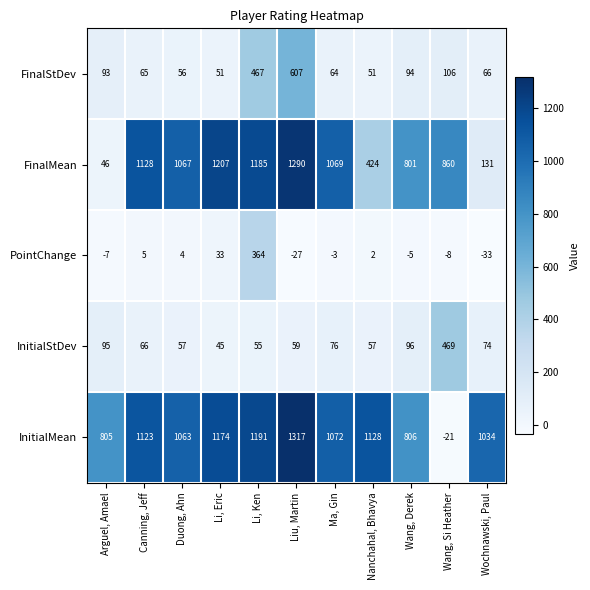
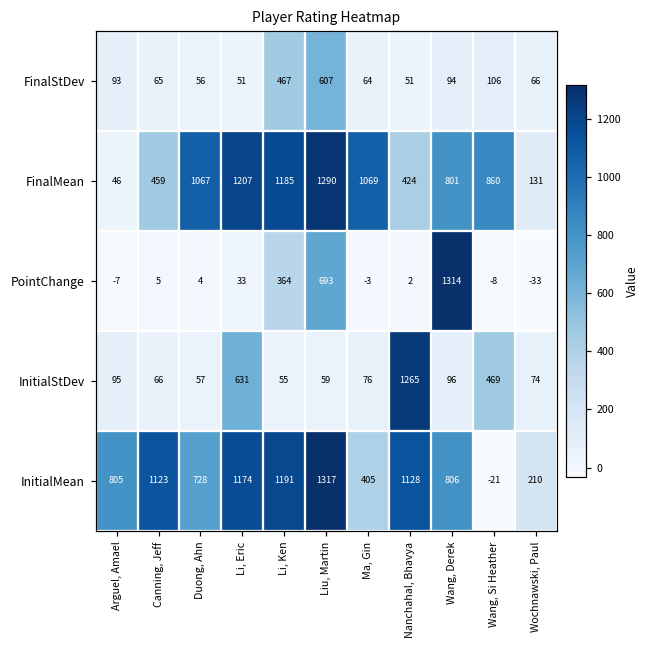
FinalMean, Canning, Jeff: 1128 -> 459
PointChange, Liu, Martin: -27 -> 693
PointChange, Wang, Derek: -5 -> 1314
InitialStDev, Li, Eric: 45 -> 631
InitialStDev, Nanchahal, Bhavya: 57 -> 1265
InitialMean, Duong, Ahn: 1063 -> 728
InitialMean, Ma, Gin: 1072 -> 405
InitialMean, Wochnawski, Paul: 1034 -> 210
